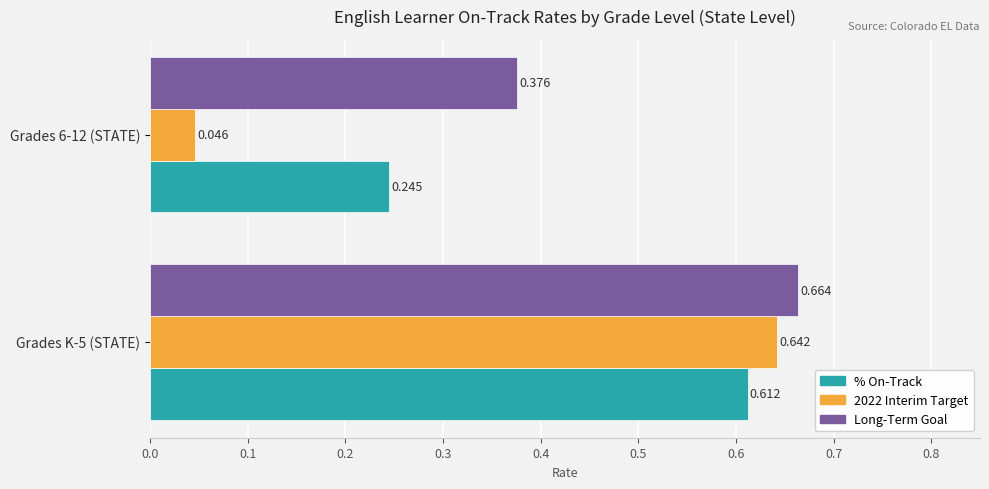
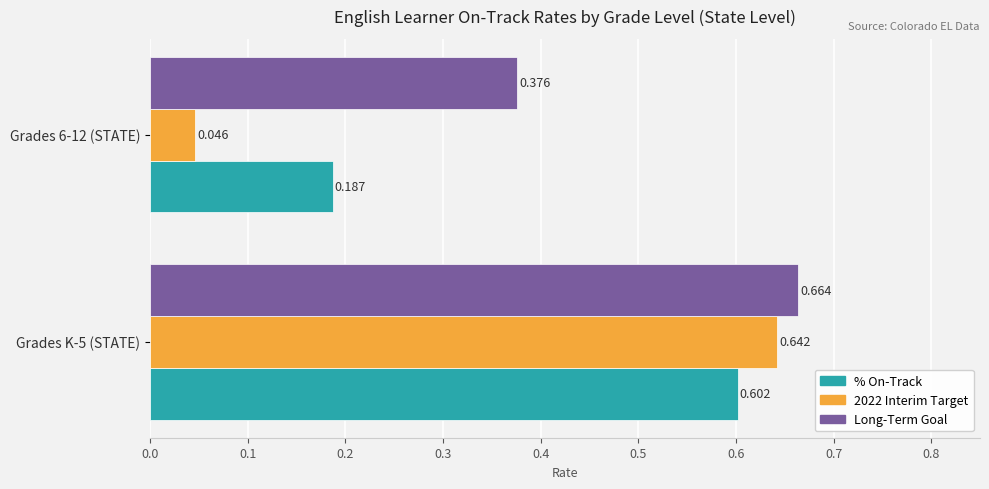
% On-Track, Grades 6-12 (STATE): 0.245 -> 0.187
% On-Track, Grades K-5 (STATE): 0.612 -> 0.602
